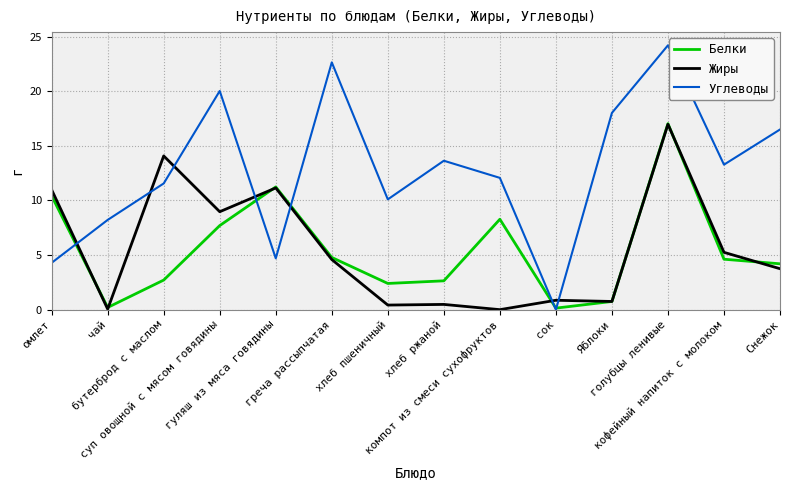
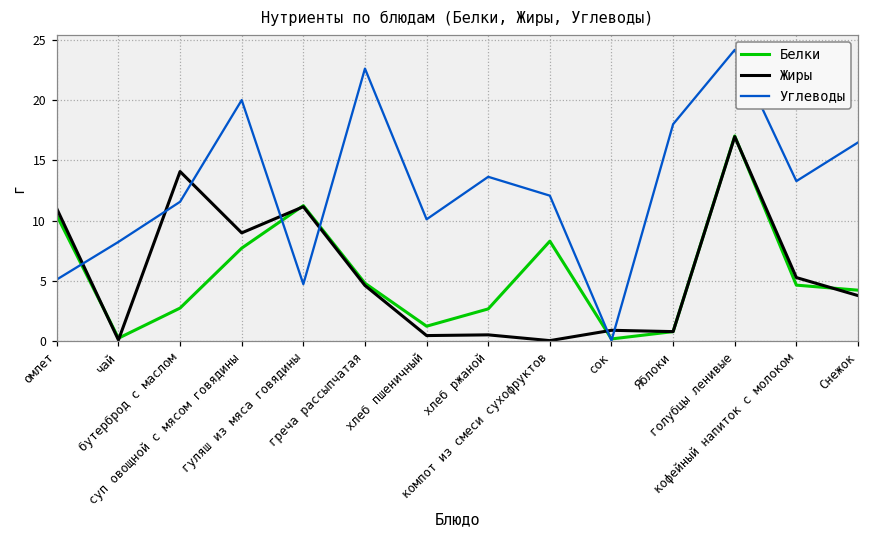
Углеводы, омлет: 4.3 -> 5.1
Белки, хлеб пшеничный: 2.4 -> 1.2
